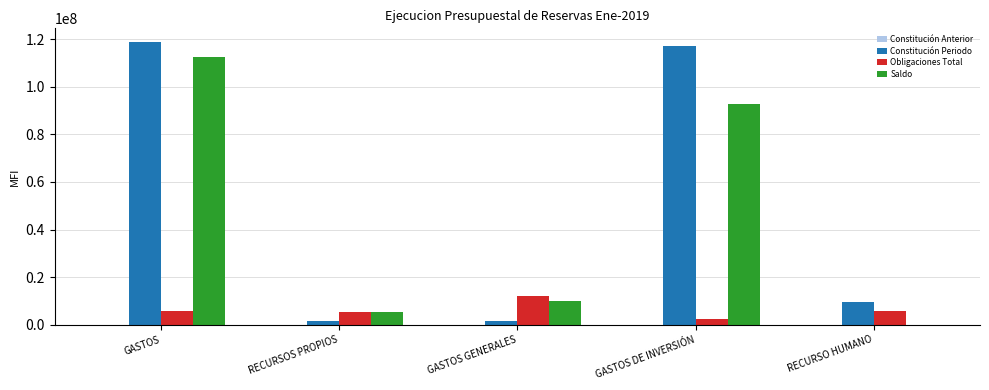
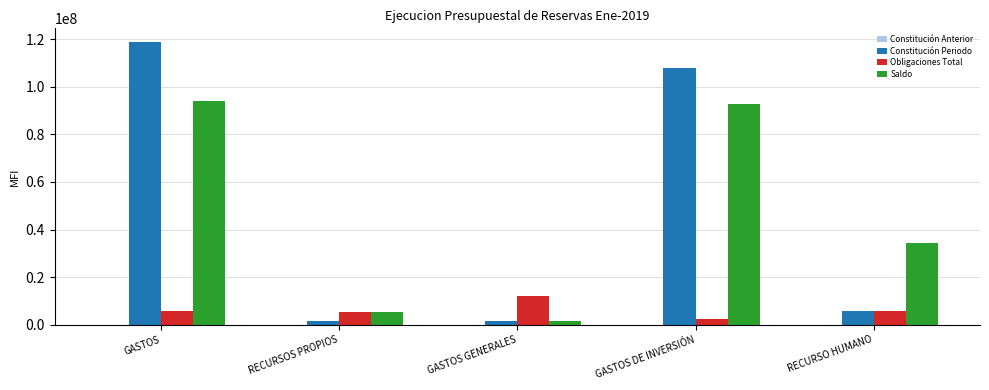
Saldo, GASTOS: 113000000 -> 94000000
Saldo, GASTOS GENERALES: 10000000 -> 2000000
Constitución Periodo, GASTOS DE INVERSIÓN: 117000000 -> 108000000
Constitución Periodo, RECURSO HUMANO: 9000000 -> 6000000
Saldo, RECURSO HUMANO: 0 -> 34000000
